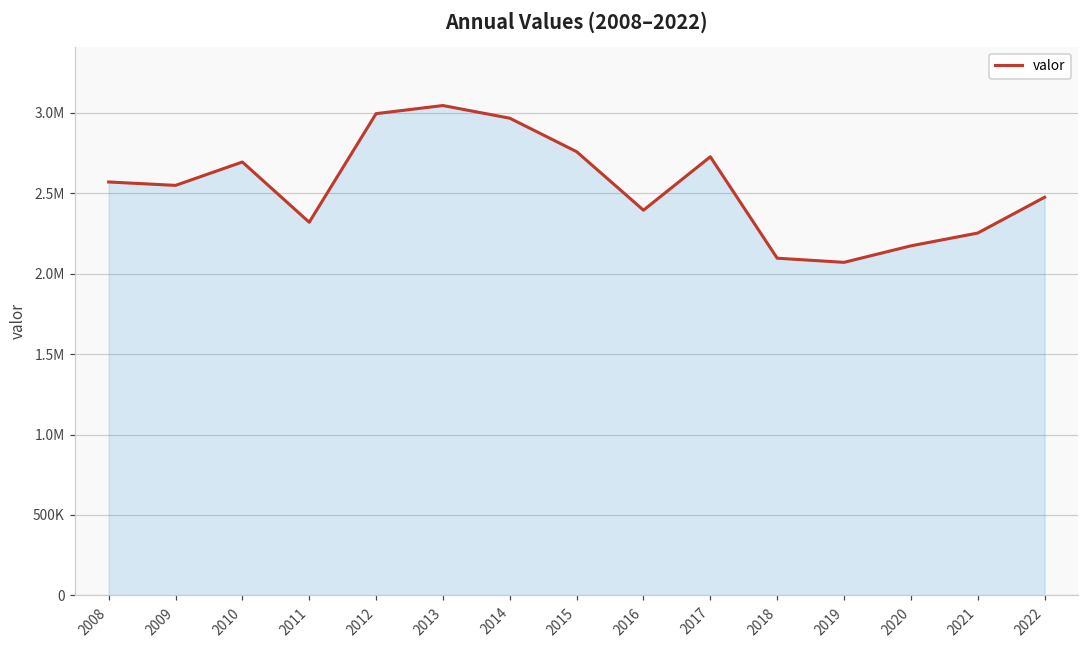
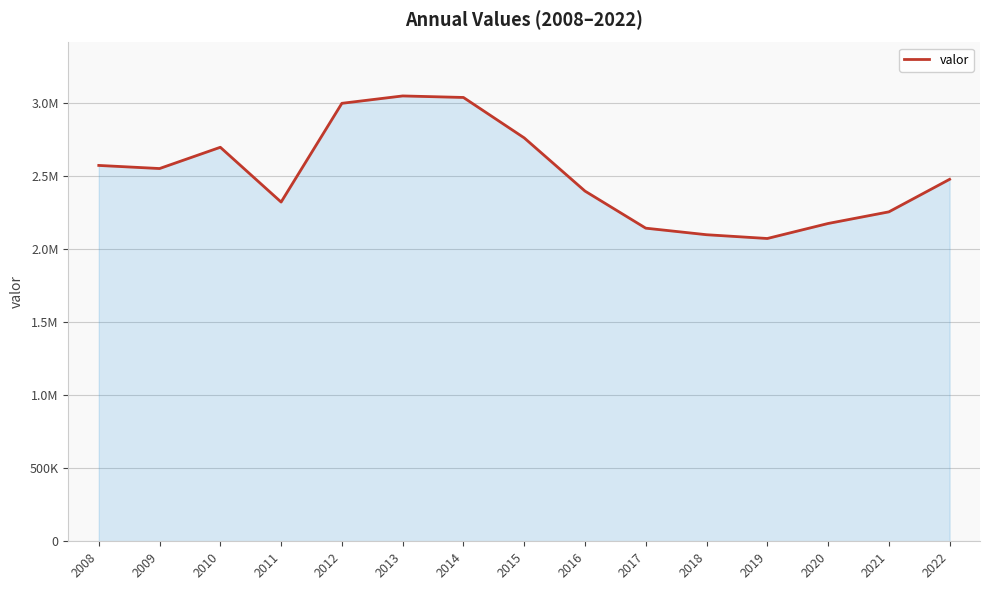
2014: 2970000 -> 3040000
2017: 2730000 -> 2140000
